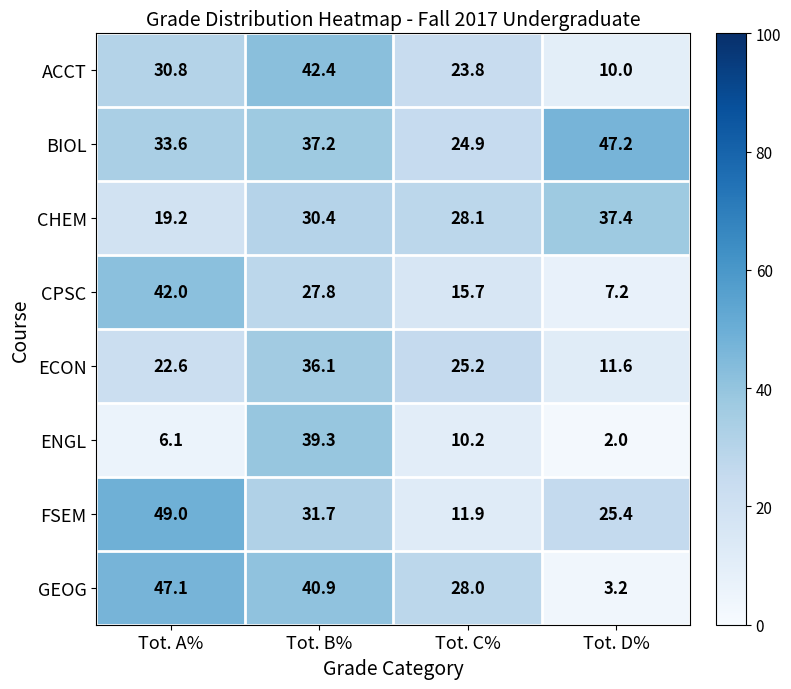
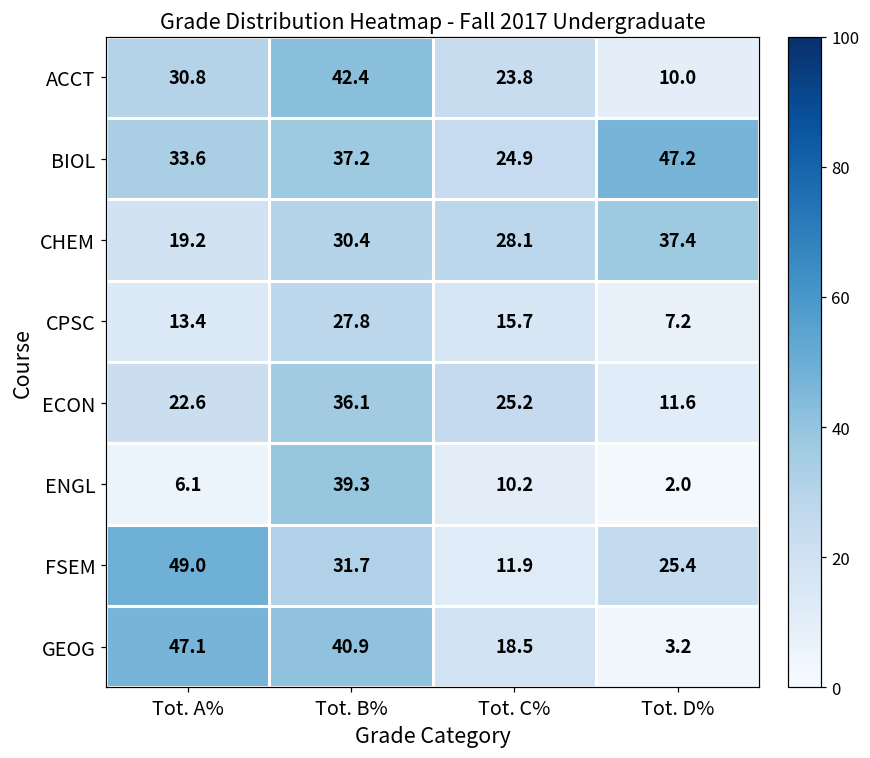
CPSC, Tot. A%: 42.0 -> 13.4
GEOG, Tot. C%: 28.0 -> 18.5
